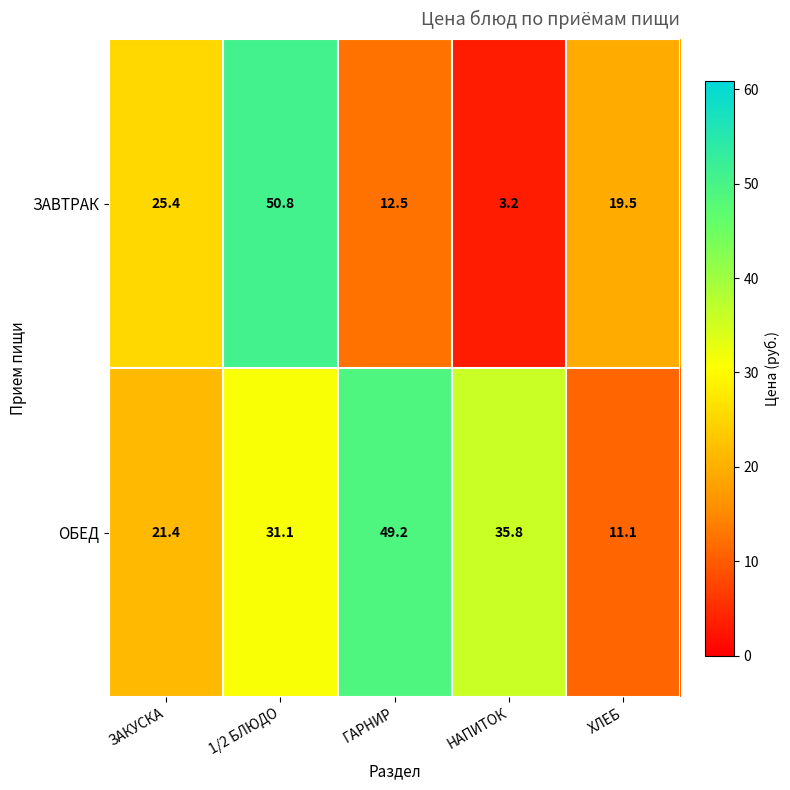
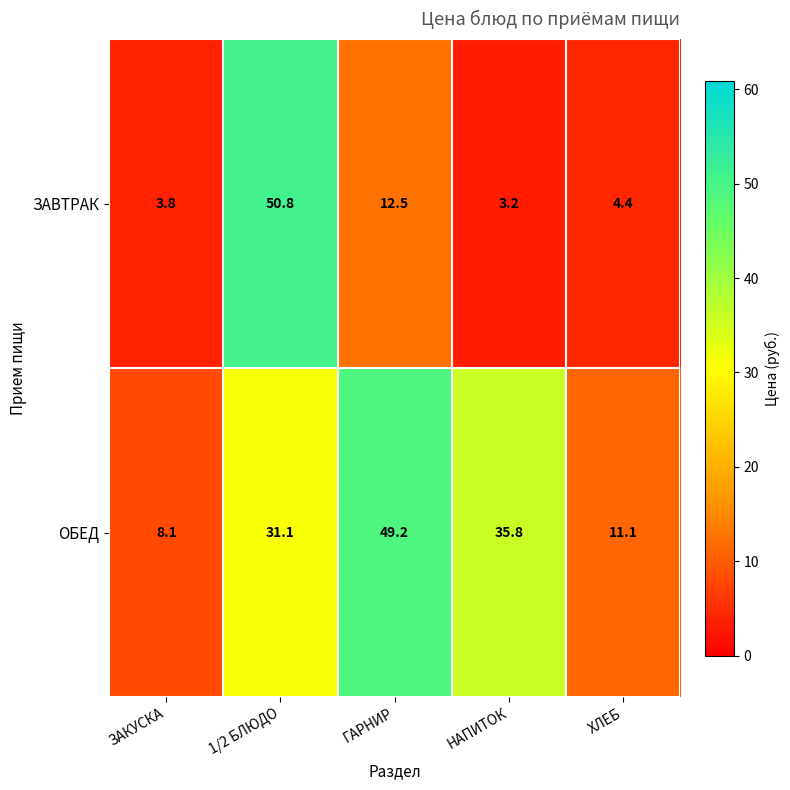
ЗАВТРАК, ЗАКУСКА: 25.4 -> 3.8
ЗАВТРАК, ХЛЕБ: 19.5 -> 4.4
ОБЕД, ЗАКУСКА: 21.4 -> 8.1
